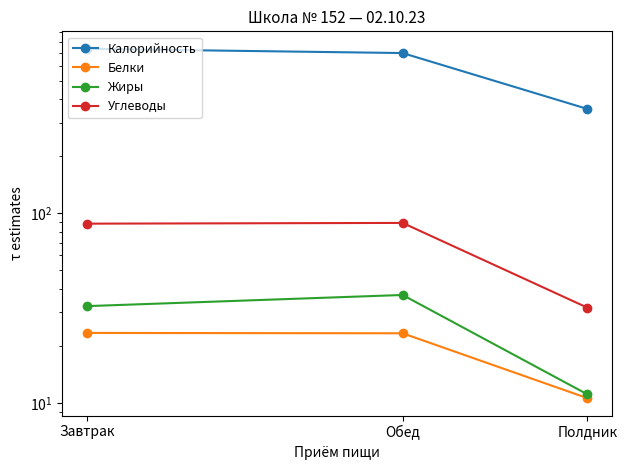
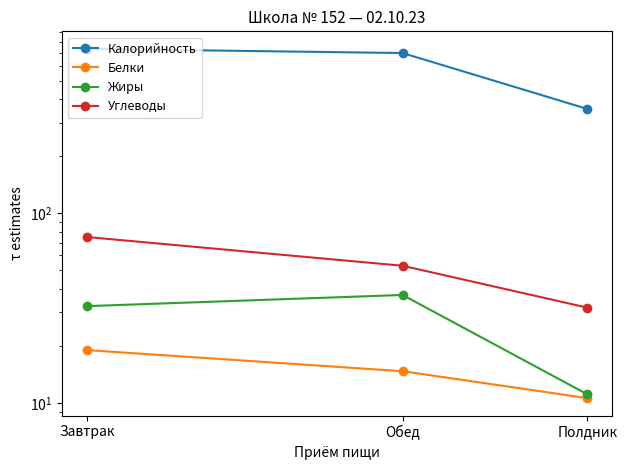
Белки, Завтрак: 23 -> 19
Углеводы, Завтрак: 90 -> 75
Белки, Обед: 23 -> 15
Углеводы, Обед: 90 -> 53
